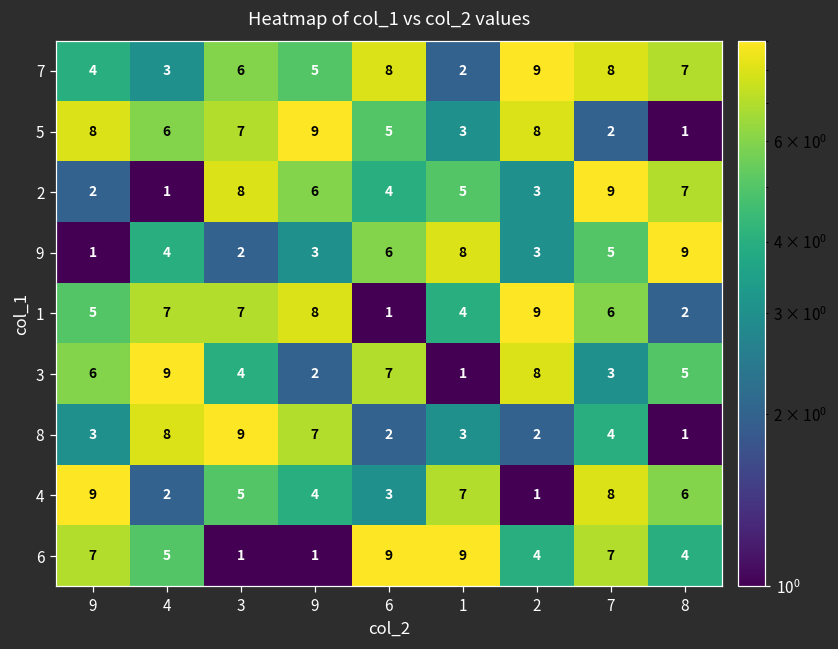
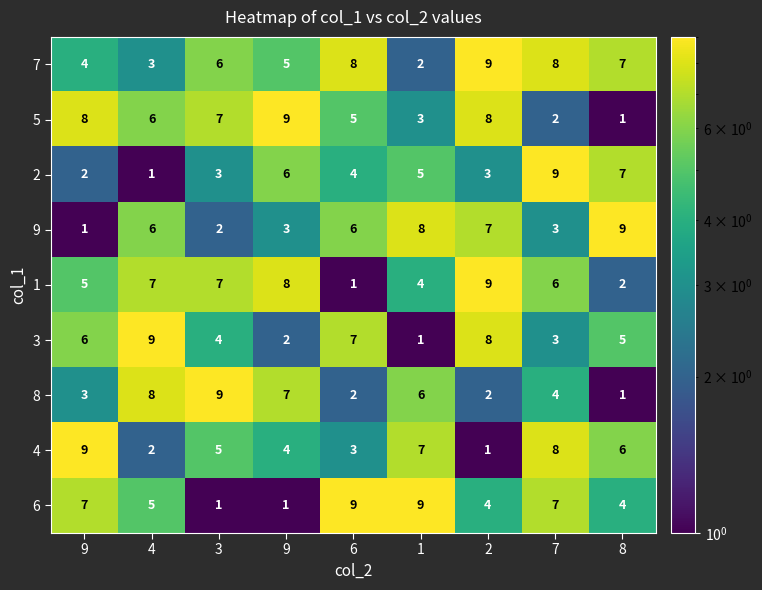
2, 3: 8 -> 3
9, 4: 4 -> 6
9, 2: 3 -> 7
9, 7: 5 -> 3
8, 1: 3 -> 6
